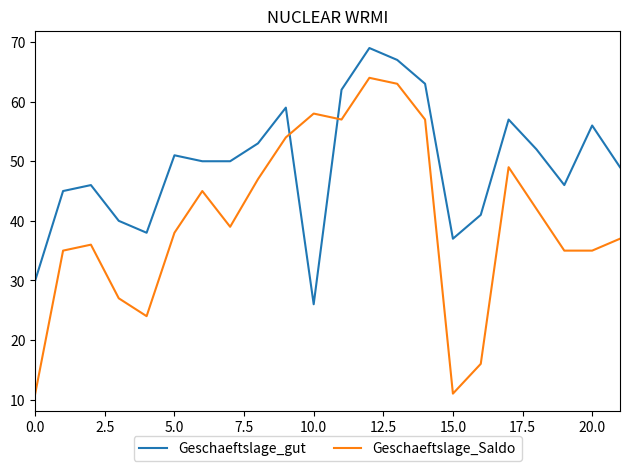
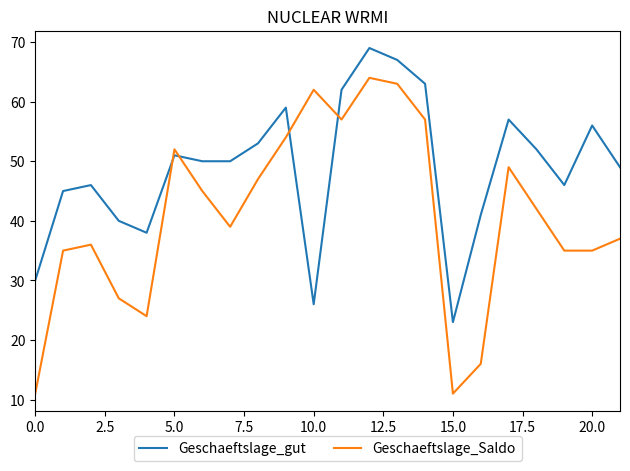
Geschaeftslage_Saldo, 5.0: 38 -> 52
Geschaeftslage_Saldo, 10.0: 58 -> 62
Geschaeftslage_gut, 15.0: 37 -> 23
